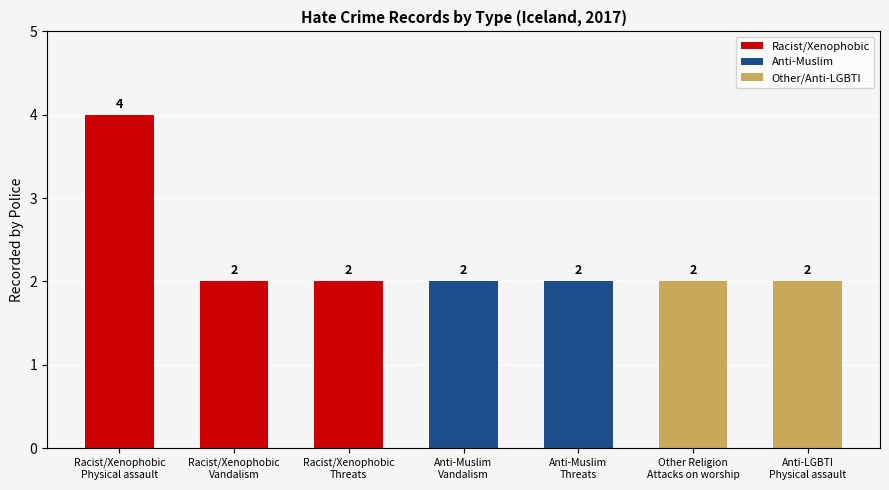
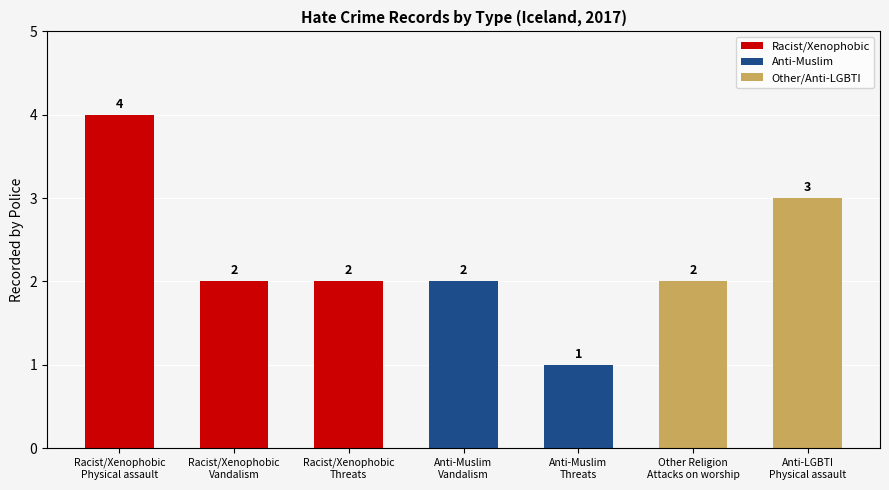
Anti-Muslim Threats: 2 -> 1
Anti-LGBTI Physical assault: 2 -> 3
